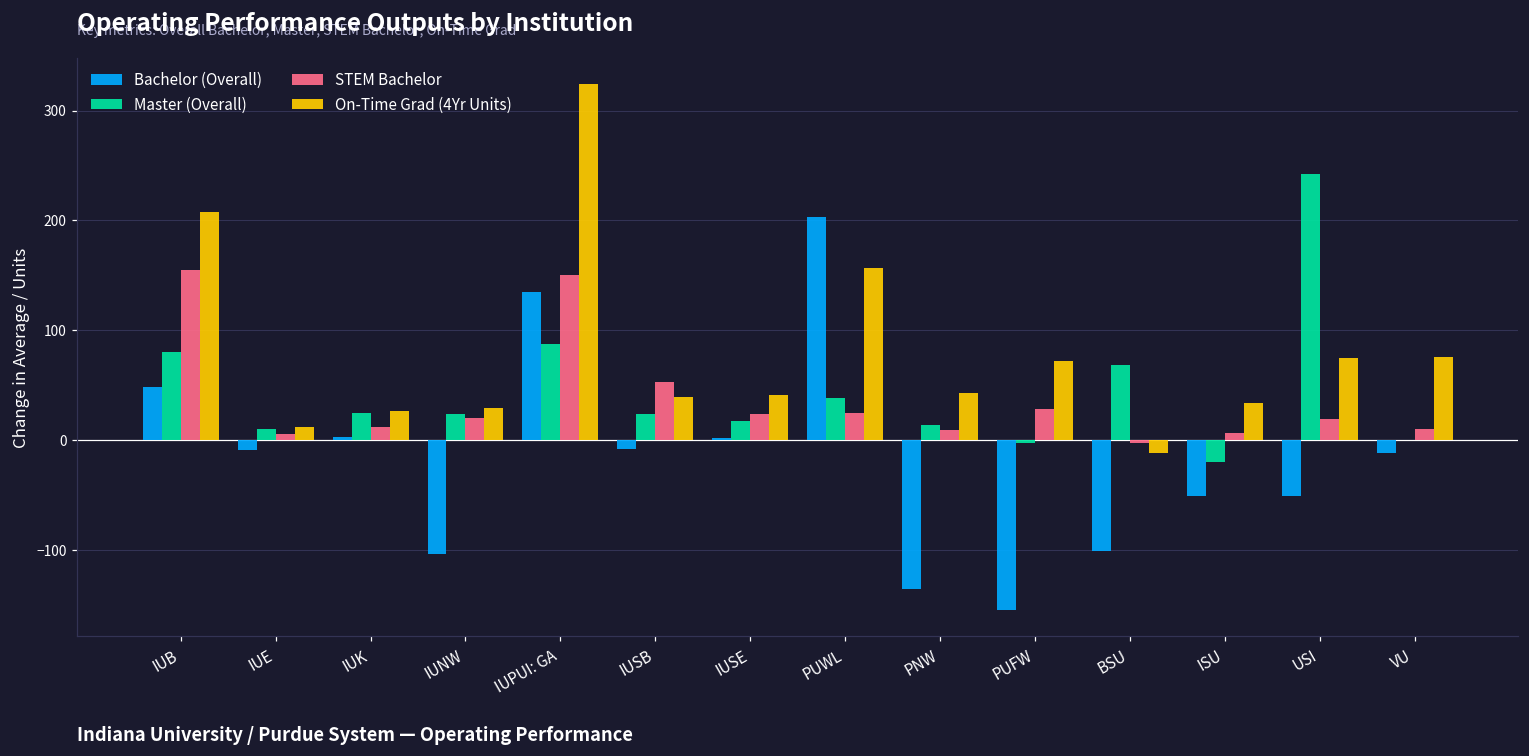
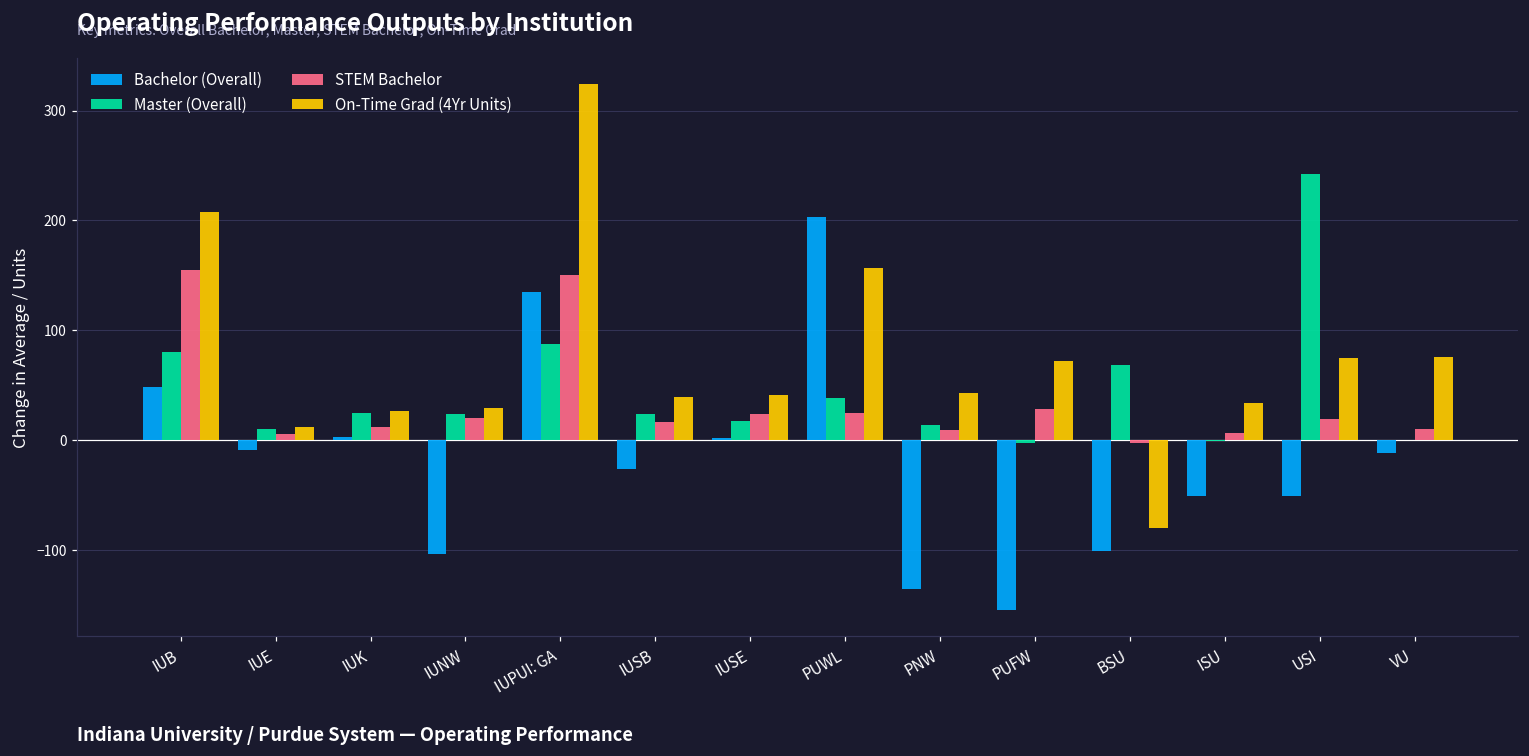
Bachelor (Overall), IUSB: -10 -> -30
STEM Bachelor, IUSB: 50 -> 20
On-Time Grad (4Yr Units), BSU: -10 -> -80
Master (Overall), ISU: -20 -> 0
